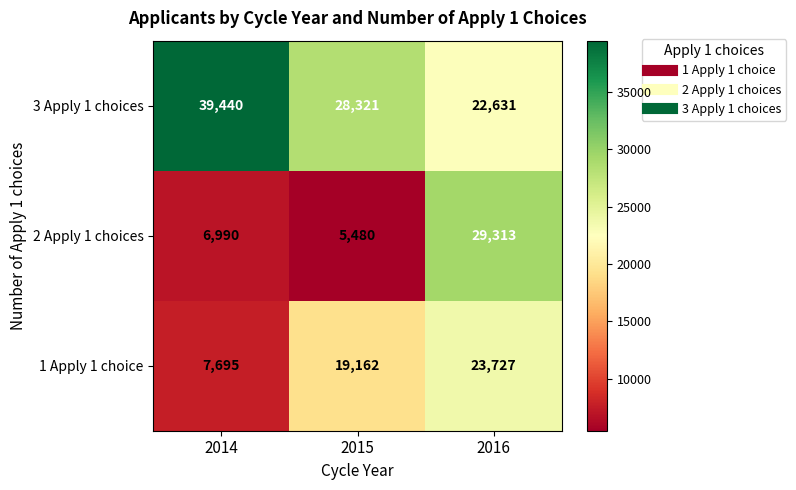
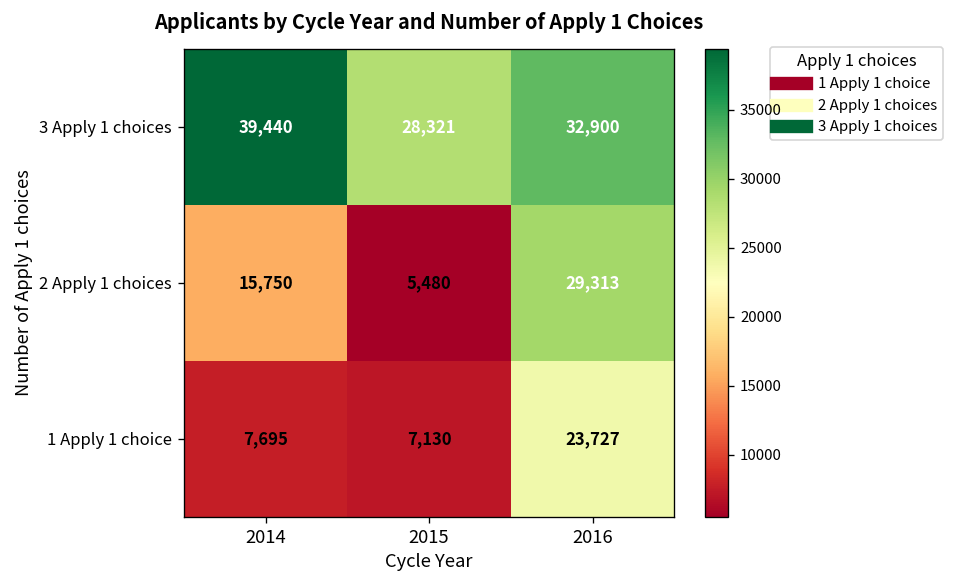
3 Apply 1 choices, 2016: 22,631 -> 32,900
2 Apply 1 choices, 2014: 6,990 -> 15,750
1 Apply 1 choice, 2015: 19,162 -> 7,130
